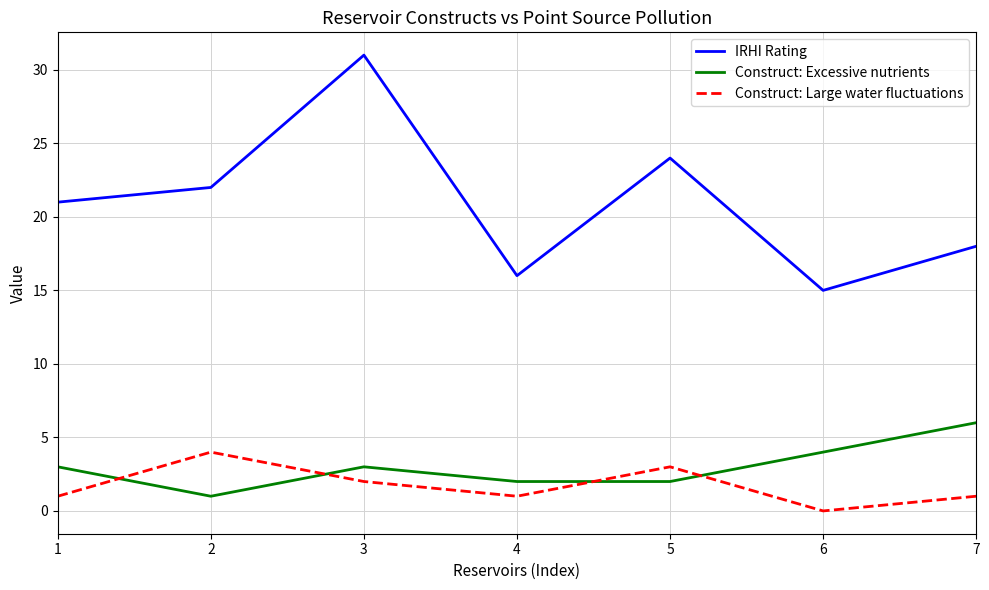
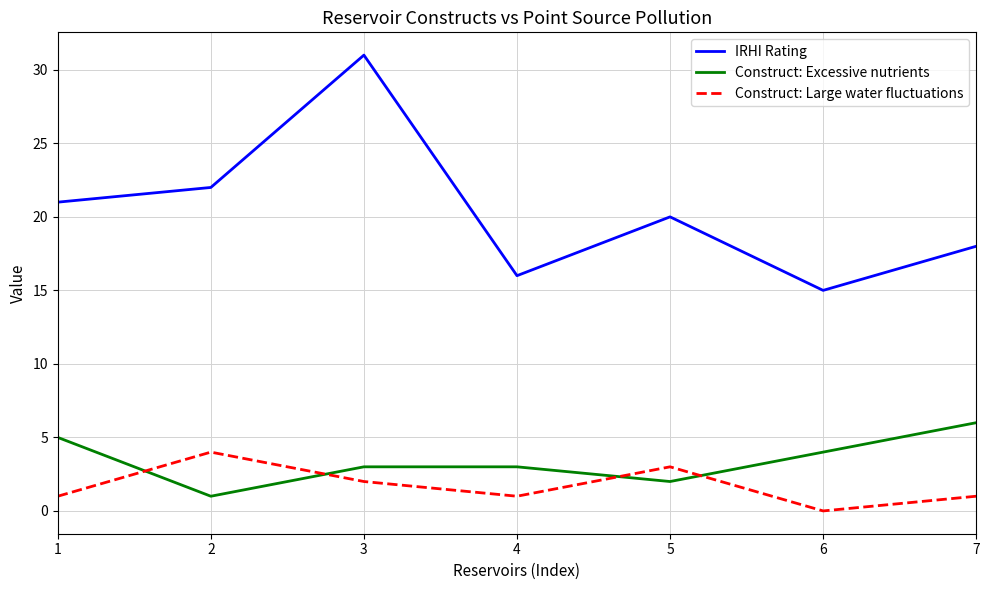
Construct: Excessive nutrients, 1: 3 -> 5
Construct: Excessive nutrients, 4: 2 -> 3
IRHI Rating, 5: 24 -> 20
